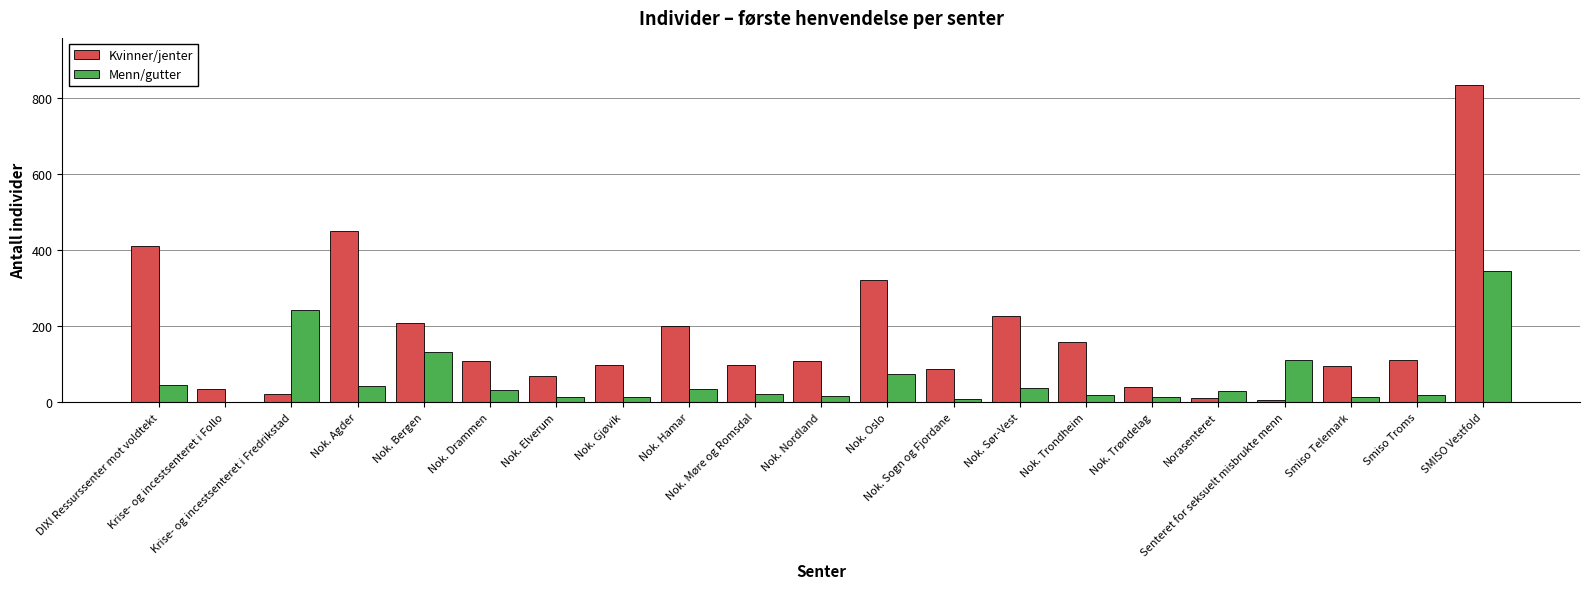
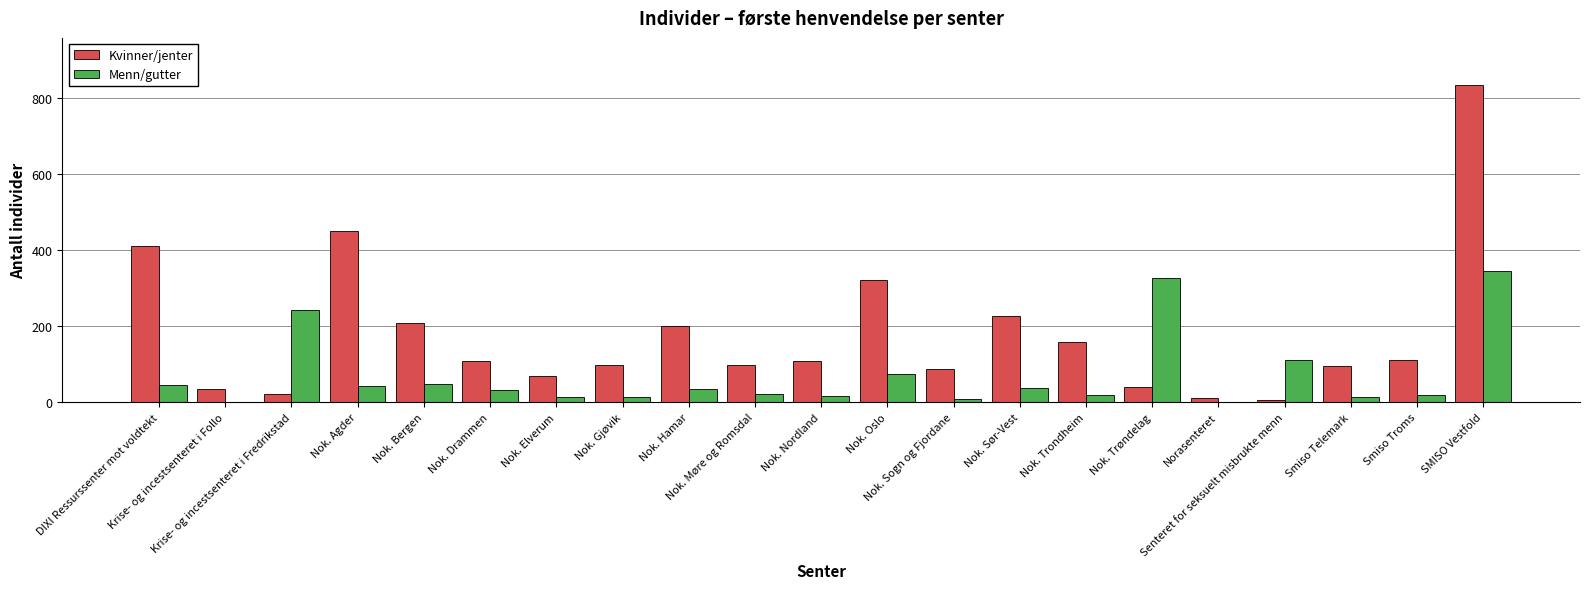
Menn/gutter, Nok. Bergen: 130 -> 50
Menn/gutter, Nok. Trøndelag: 10 -> 330
Menn/gutter, Norasenteret: 30 -> 0
